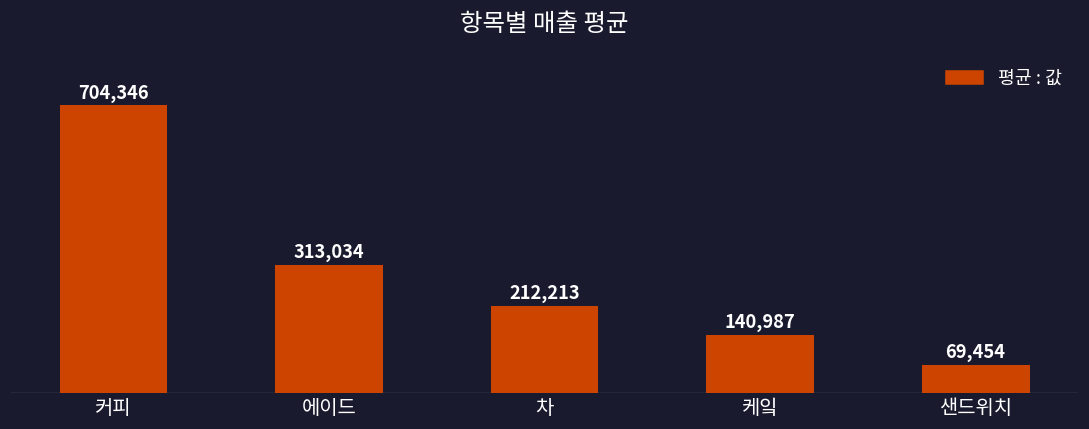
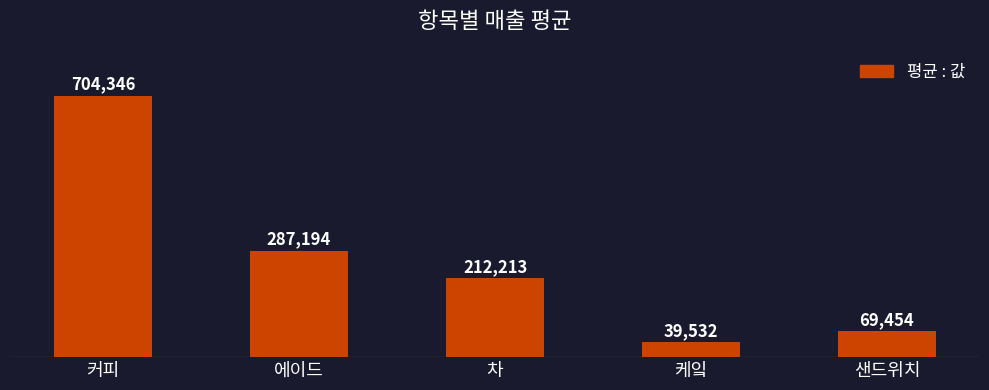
에이드: 313,034 -> 287,194
케잌: 140,987 -> 39,532
